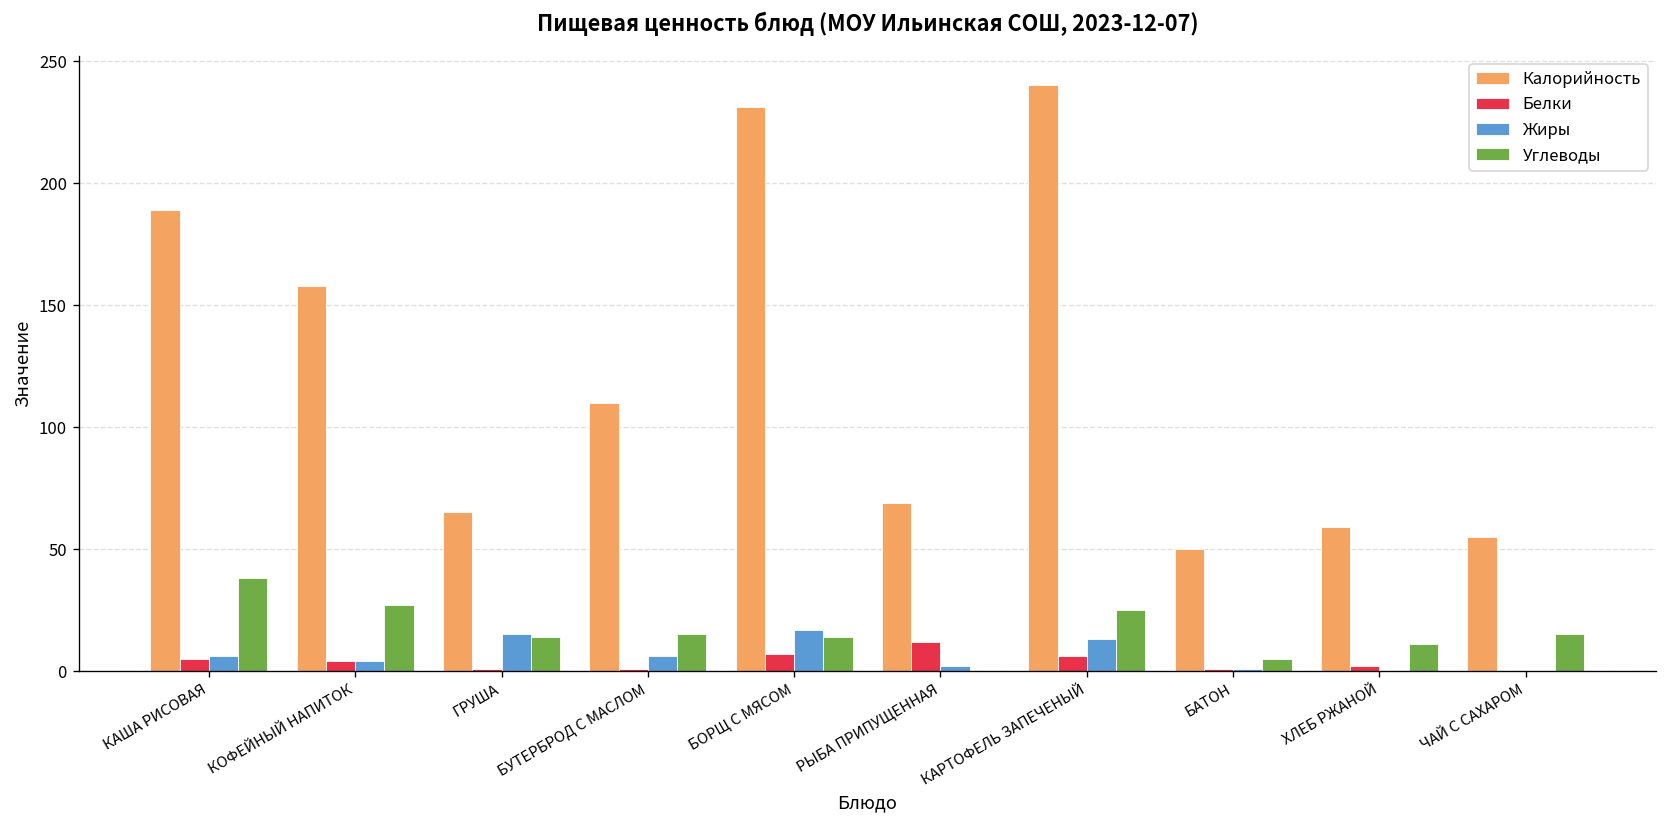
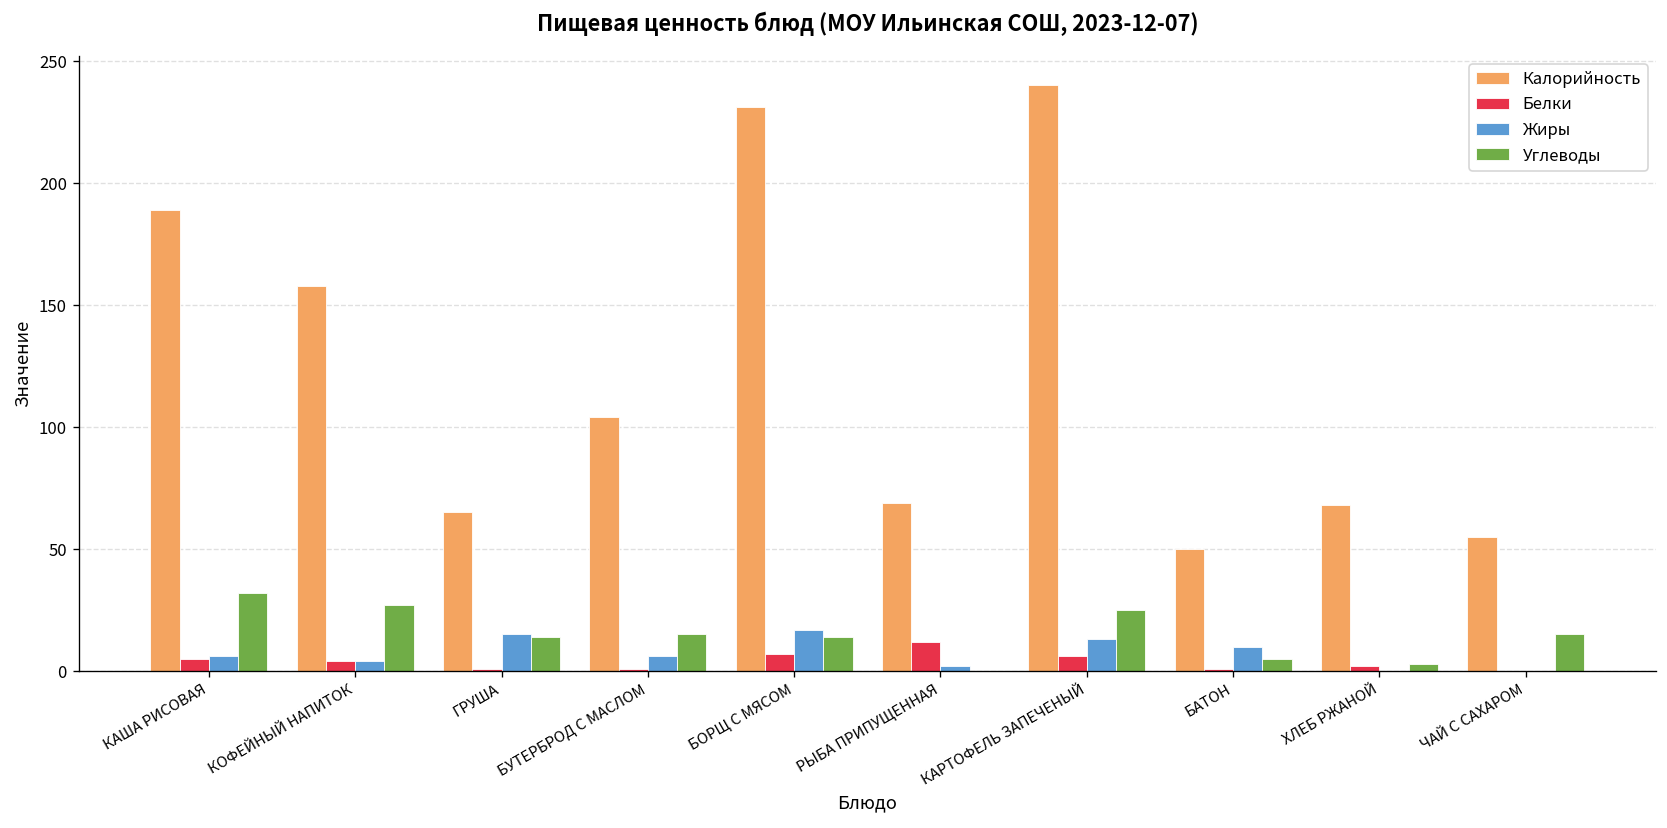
Углеводы, КАША РИСОВАЯ: 38 -> 32
Калорийность, БУТЕРБРОД С МАСЛОМ: 110 -> 104
Жиры, БАТОН: 1 -> 10
Калорийность, ХЛЕБ РЖАНОЙ: 59 -> 68
Углеводы, ХЛЕБ РЖАНОЙ: 11 -> 3
